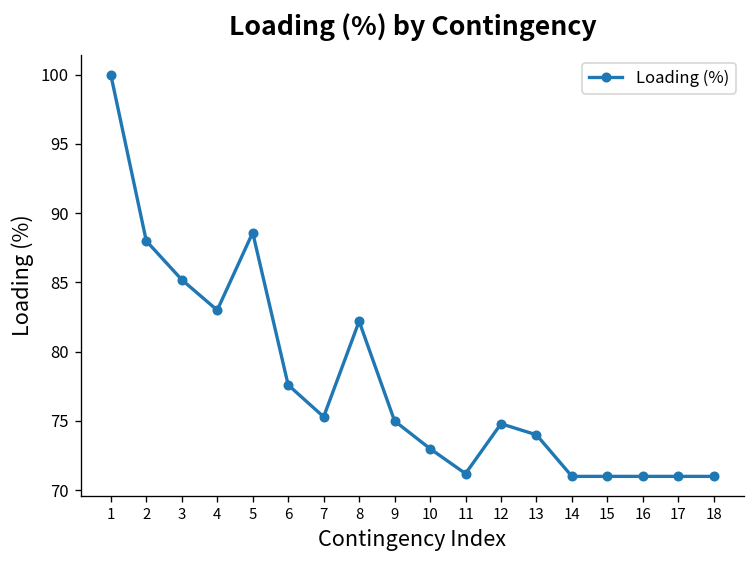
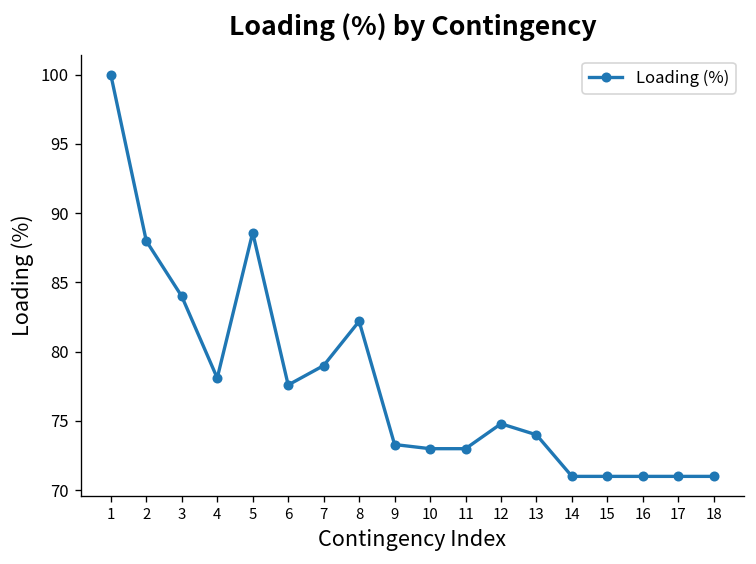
3: 85.2 -> 84.0
4: 83.0 -> 78.1
7: 75.3 -> 79.0
9: 75.0 -> 73.3
11: 71.2 -> 73.0
